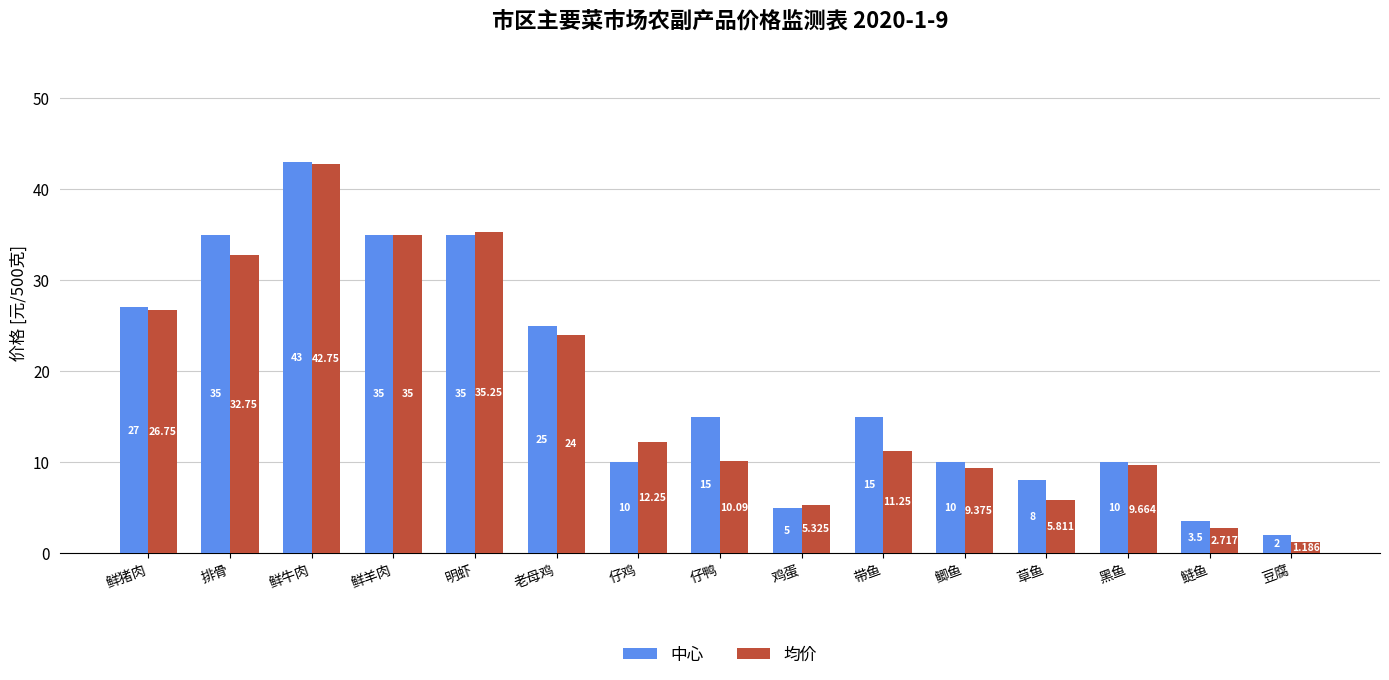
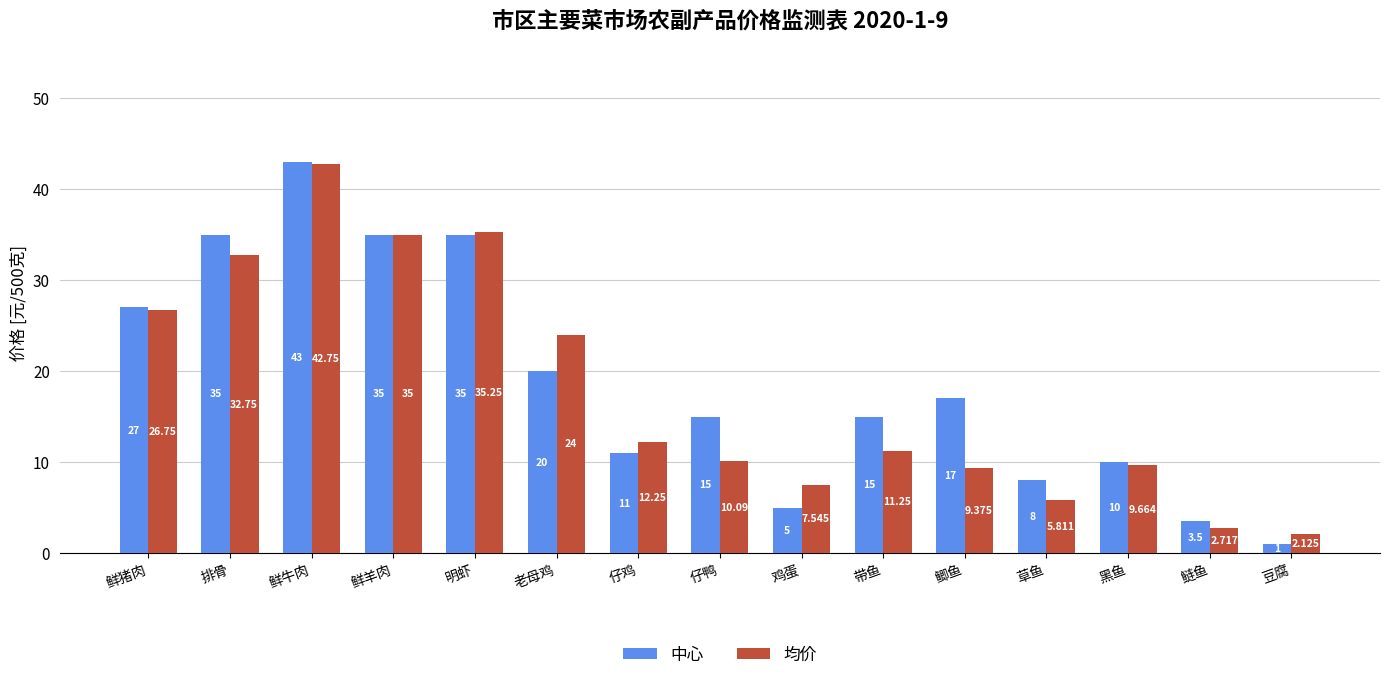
中心, 老母鸡: 25 -> 20
中心, 仔鸡: 10 -> 11
均价, 鸡蛋: 5.325 -> 7.545
中心, 鲫鱼: 10 -> 17
中心, 豆腐: 2 -> 1
均价, 豆腐: 1.186 -> 2.125
